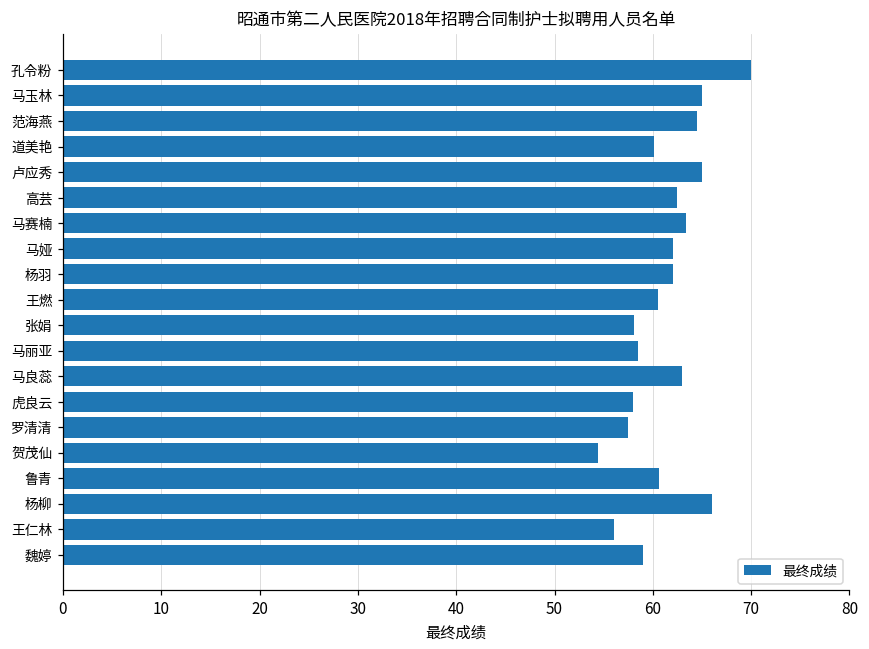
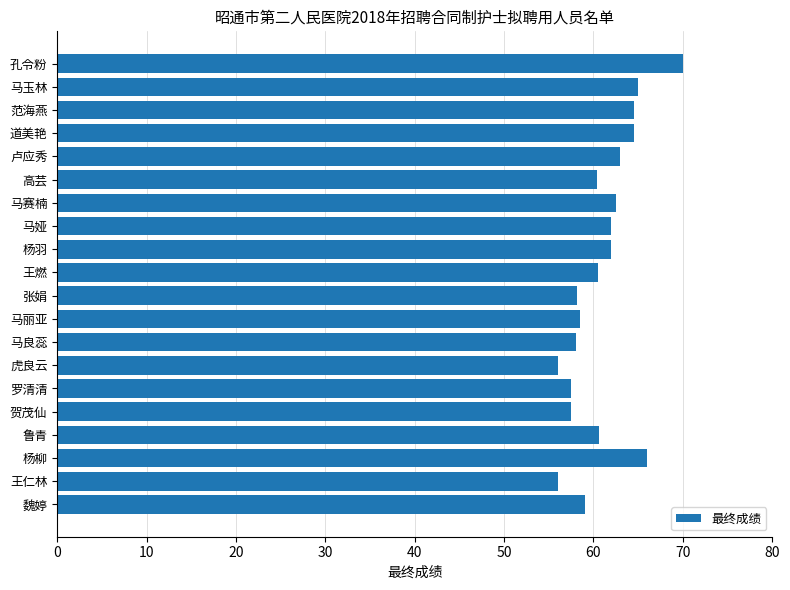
道美艳: 60 -> 65
卢应秀: 65 -> 63
高芸: 63 -> 60
马赛楠: 63.4 -> 62.5
马良蕊: 63 -> 58
虎良云: 58 -> 56
贺茂仙: 54 -> 58
